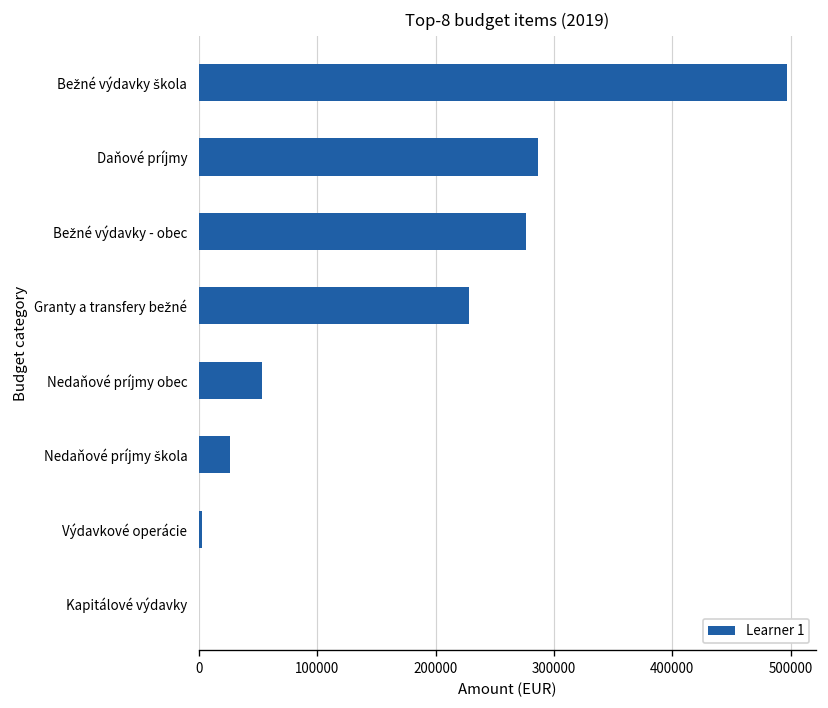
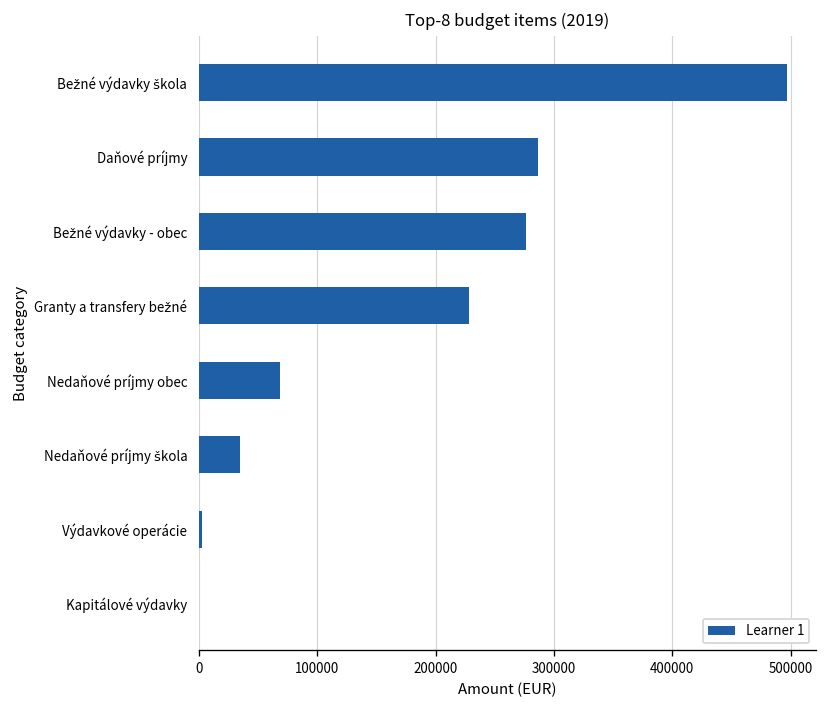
Nedaňové príjmy obec: 50000 -> 70000
Nedaňové príjmy škola: 30000 -> 40000
